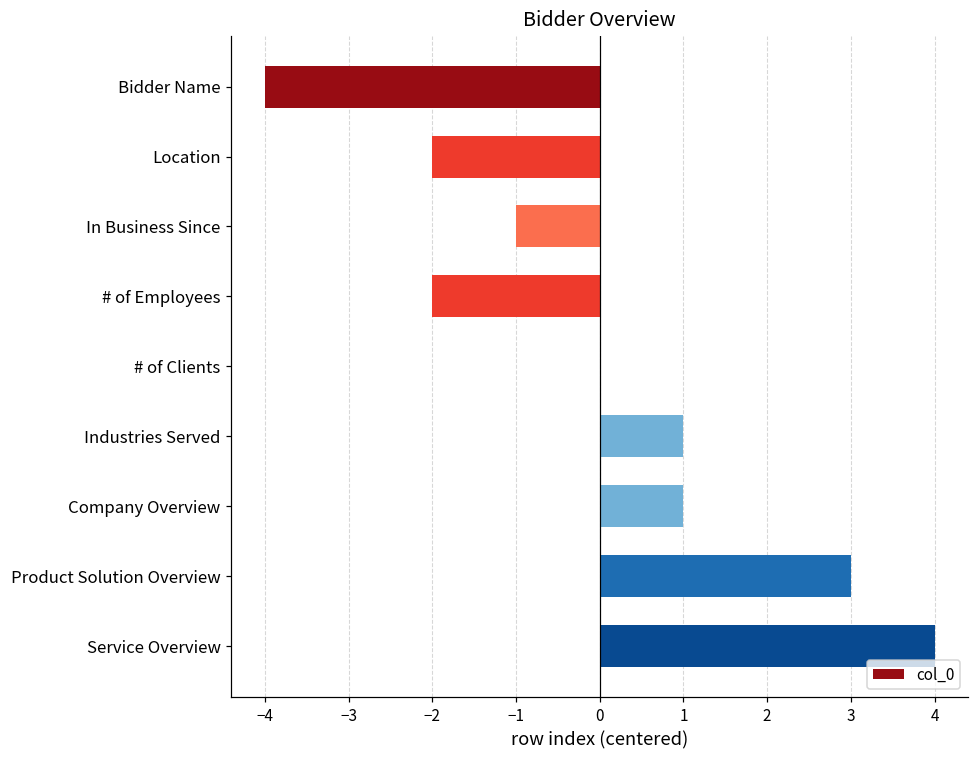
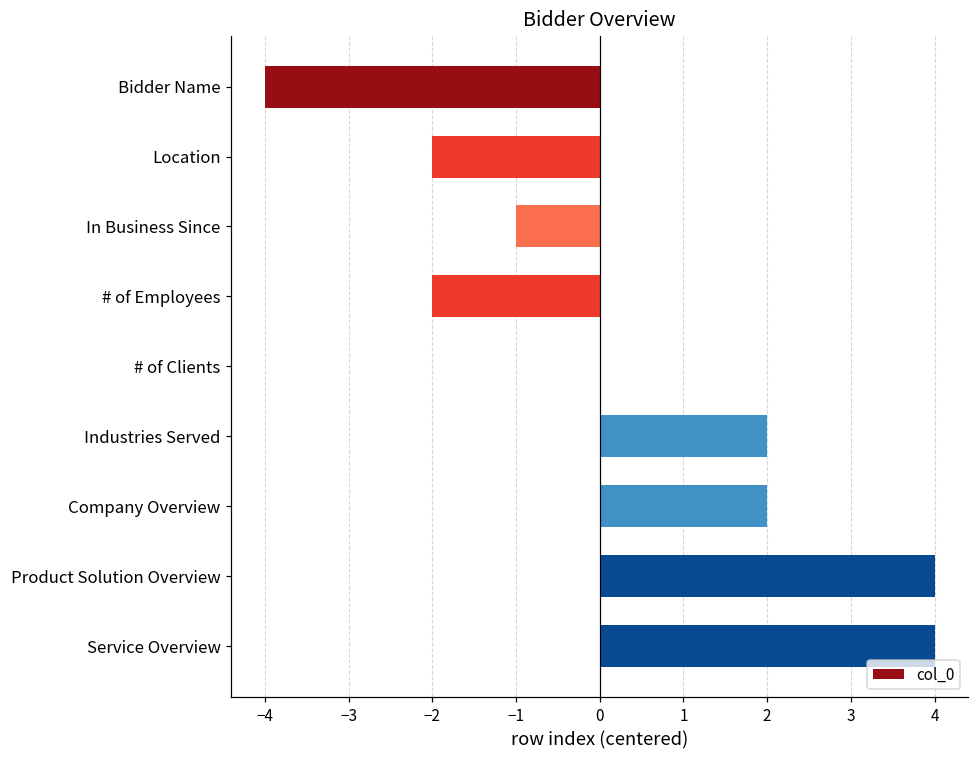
Industries Served: 1.0 -> 2.0
Company Overview: 1.0 -> 2.0
Product Solution Overview: 3.0 -> 4.0
